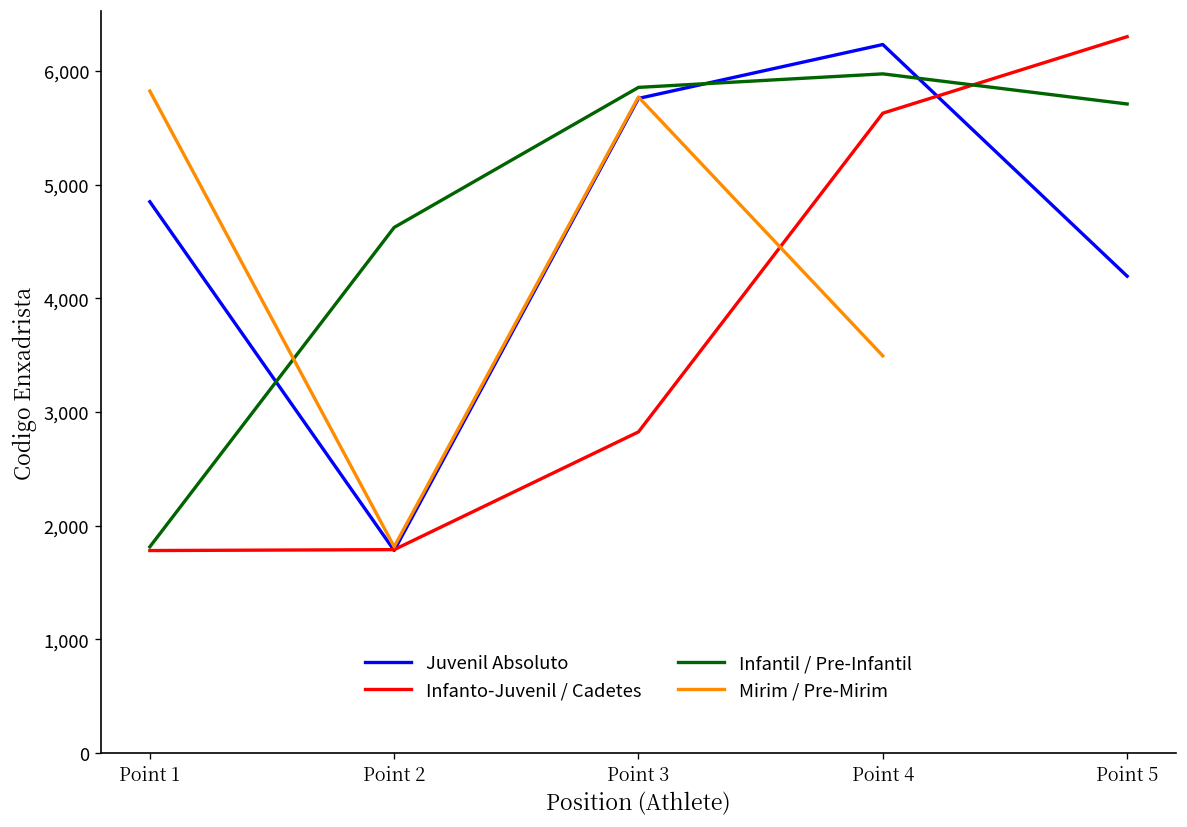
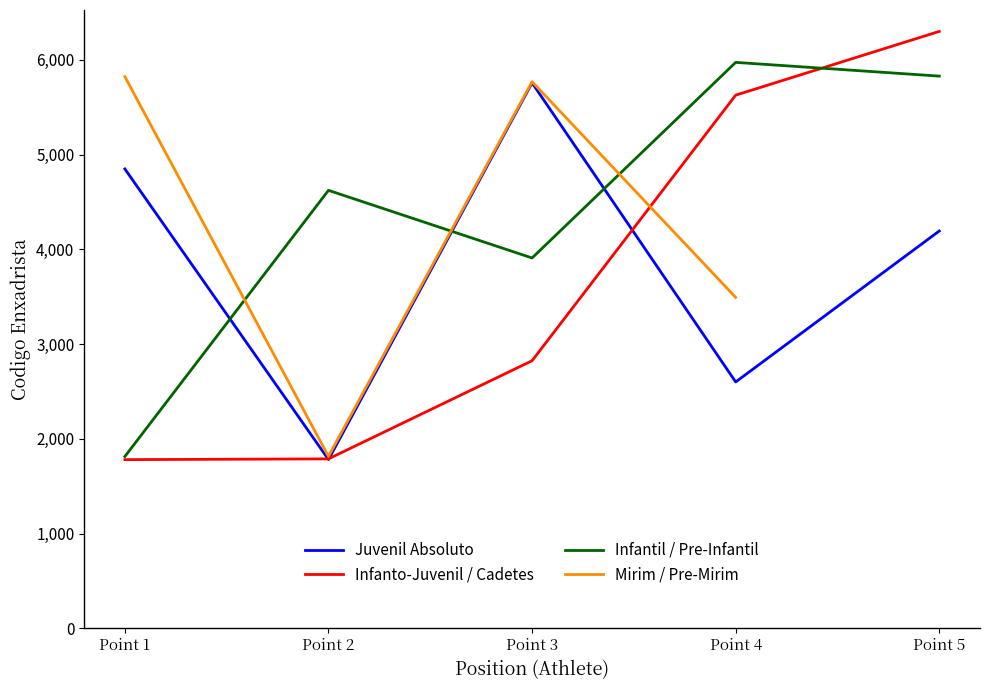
Infantil / Pre-Infantil, Point 3: 5,900 -> 3,900
Juvenil Absoluto, Point 4: 6,200 -> 2,600
Infantil / Pre-Infantil, Point 5: 5,700 -> 5,800
